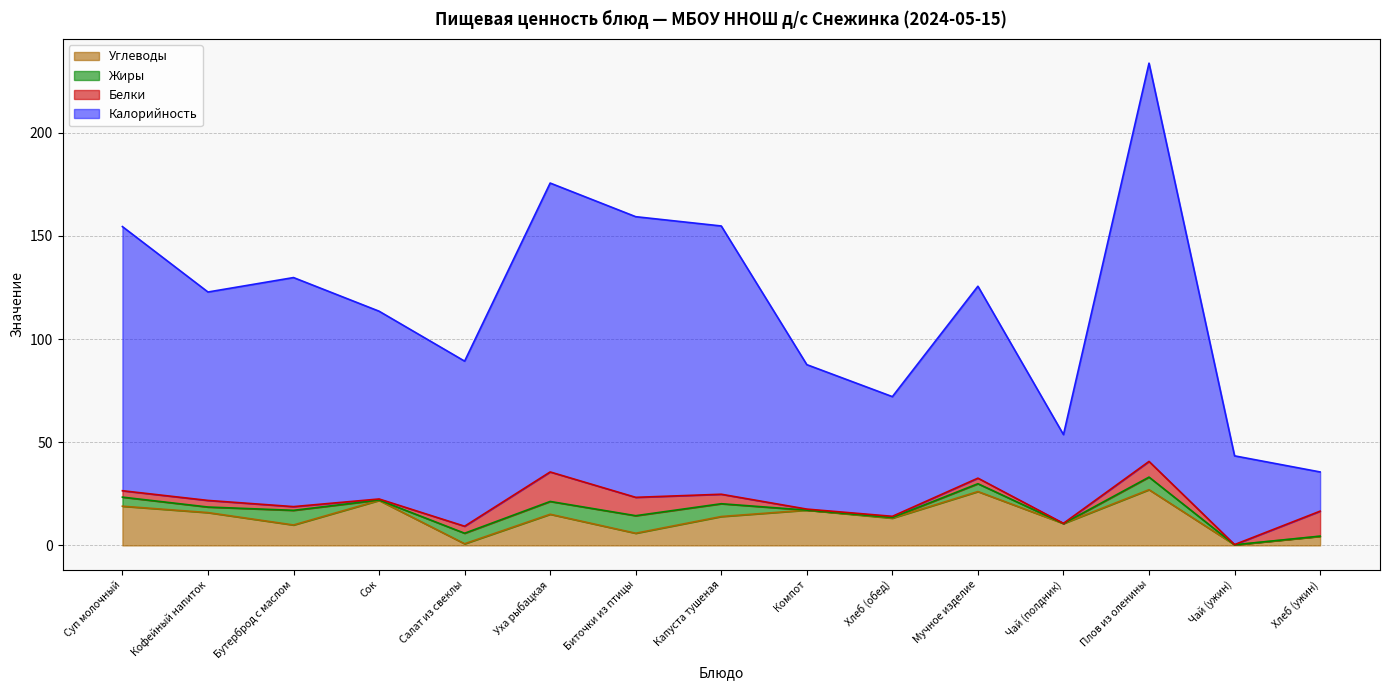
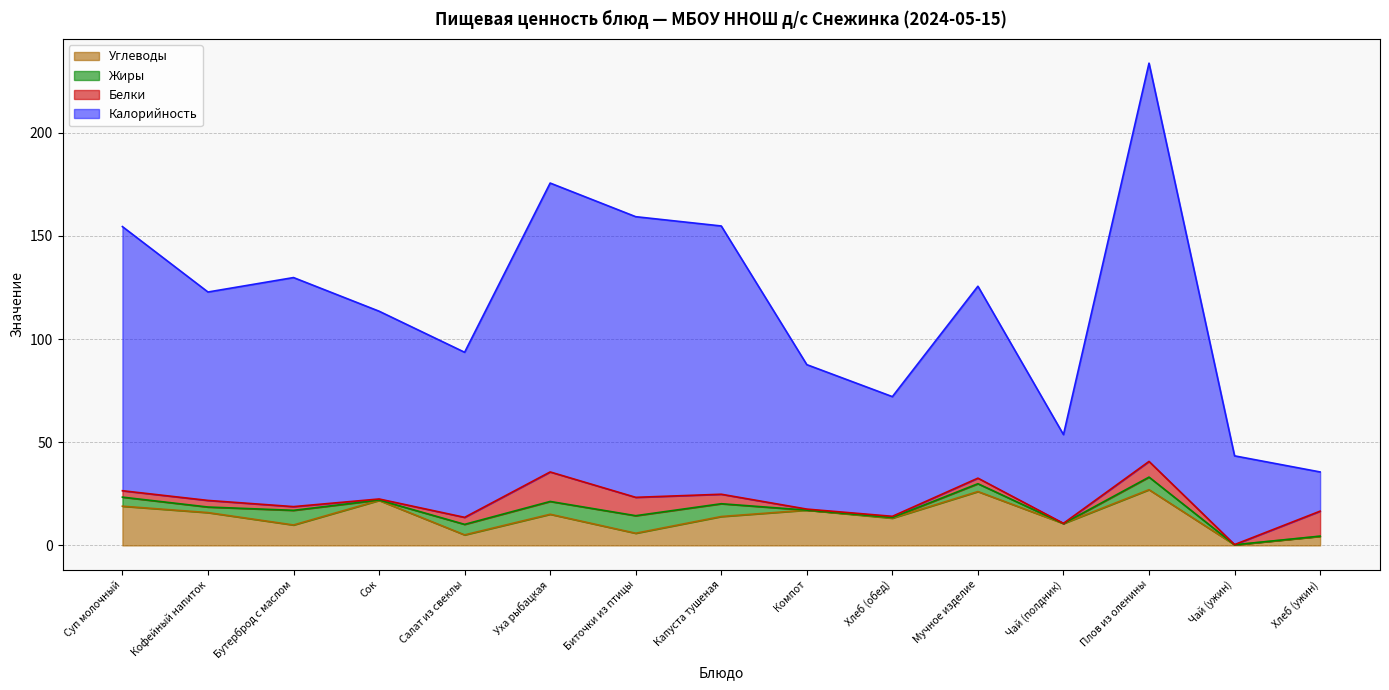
Углеводы, Салат из свеклы: 1 -> 5
